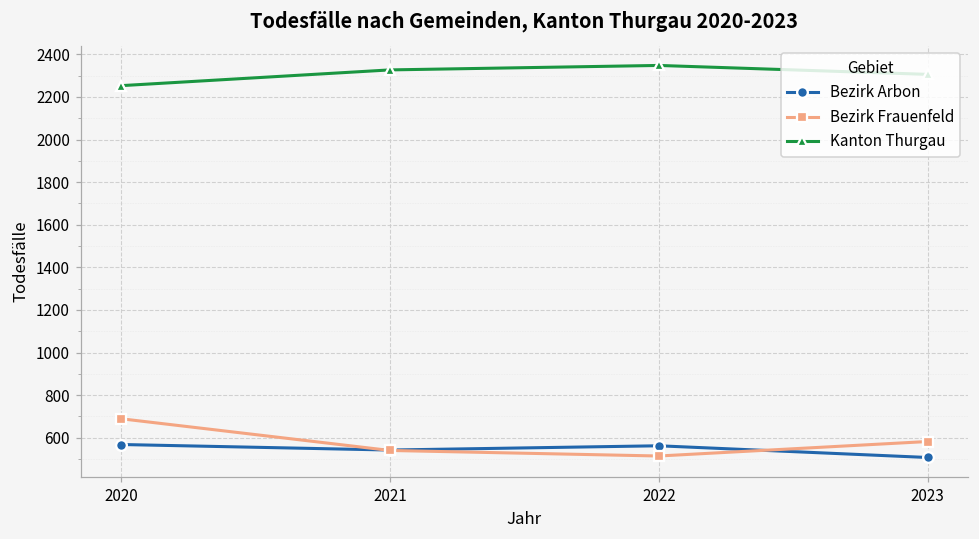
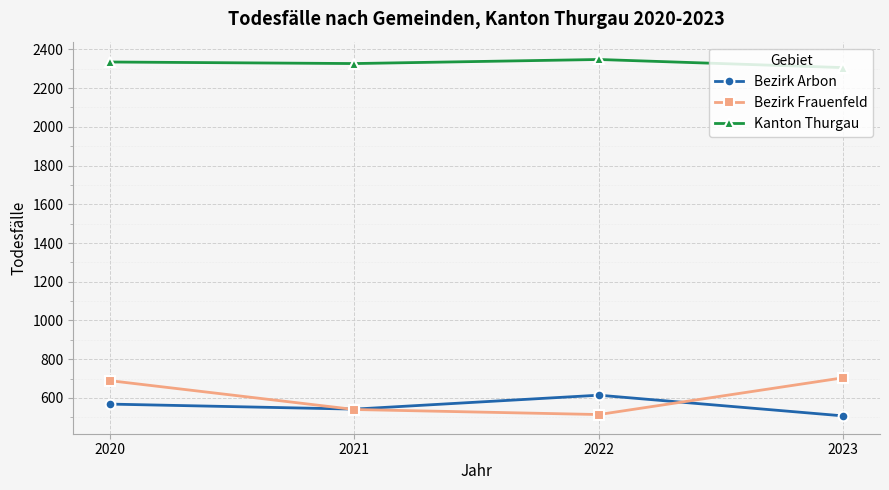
Kanton Thurgau, 2020: 2250 -> 2340
Bezirk Arbon, 2022: 560 -> 610
Bezirk Frauenfeld, 2023: 580 -> 700
